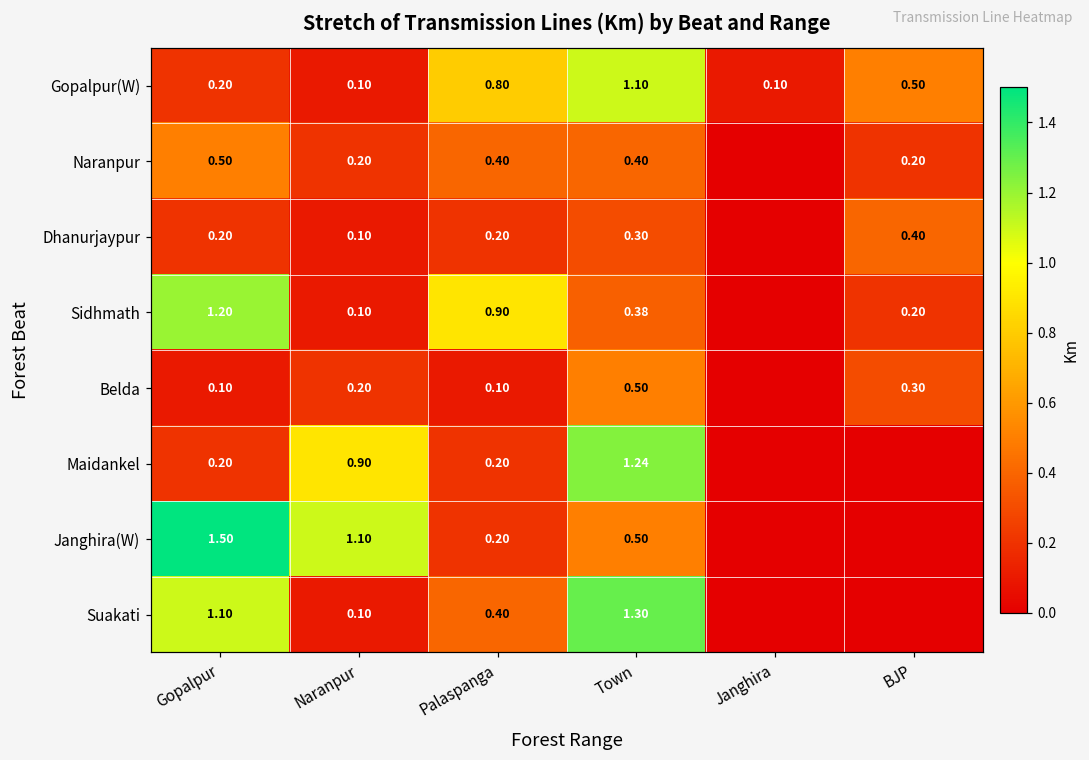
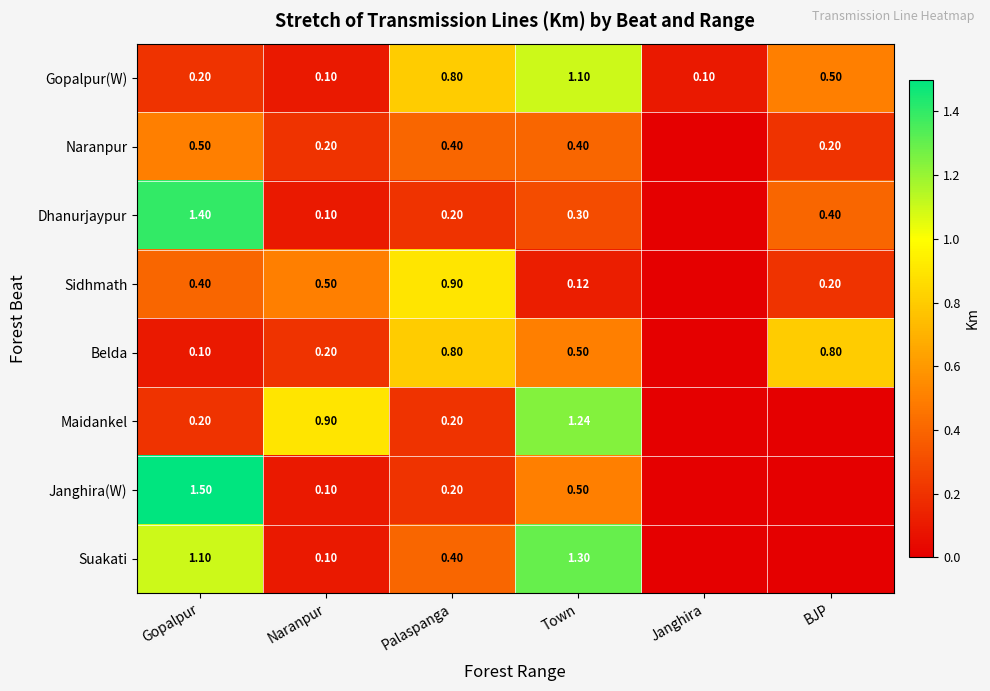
Dhanurjaypur, Gopalpur: 0.20 -> 1.40
Sidhmath, Gopalpur: 1.20 -> 0.40
Sidhmath, Naranpur: 0.10 -> 0.50
Sidhmath, Town: 0.38 -> 0.12
Belda, Palaspanga: 0.10 -> 0.80
Belda, BJP: 0.30 -> 0.80
Janghira(W), Naranpur: 1.10 -> 0.10
